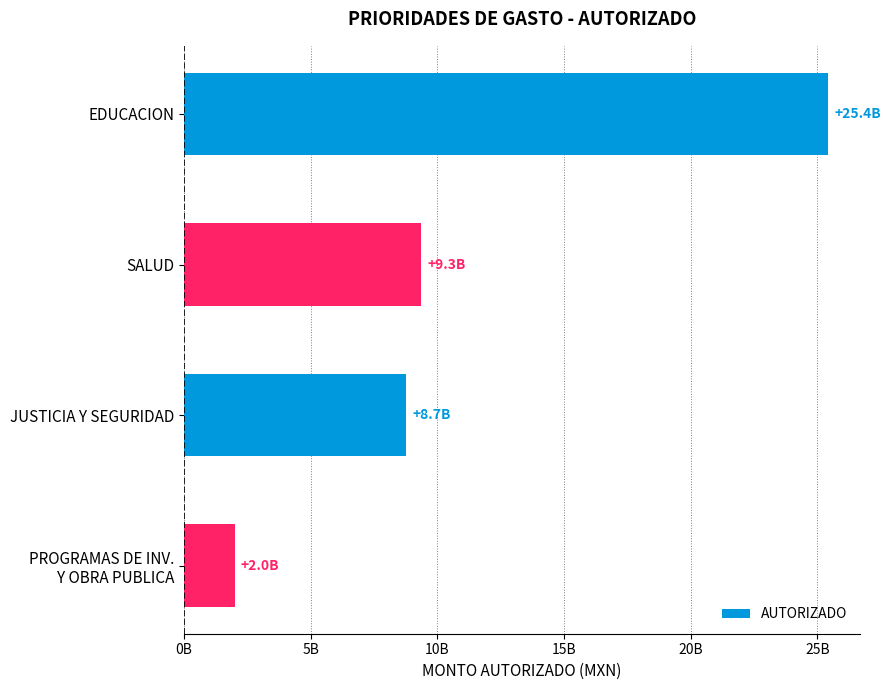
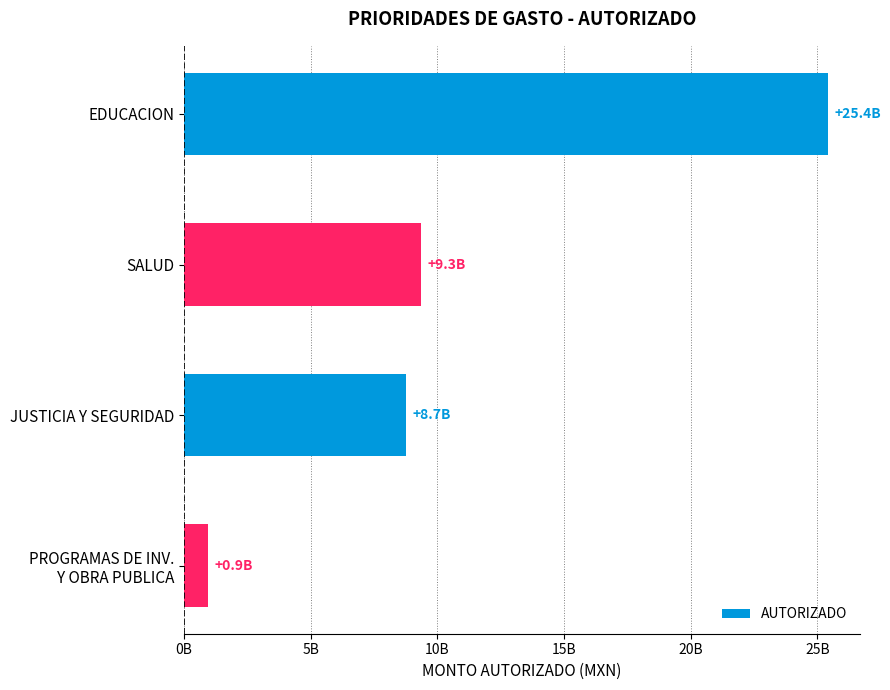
PROGRAMAS DE INV. Y OBRA PUBLICA: +2.0B -> +0.9B
